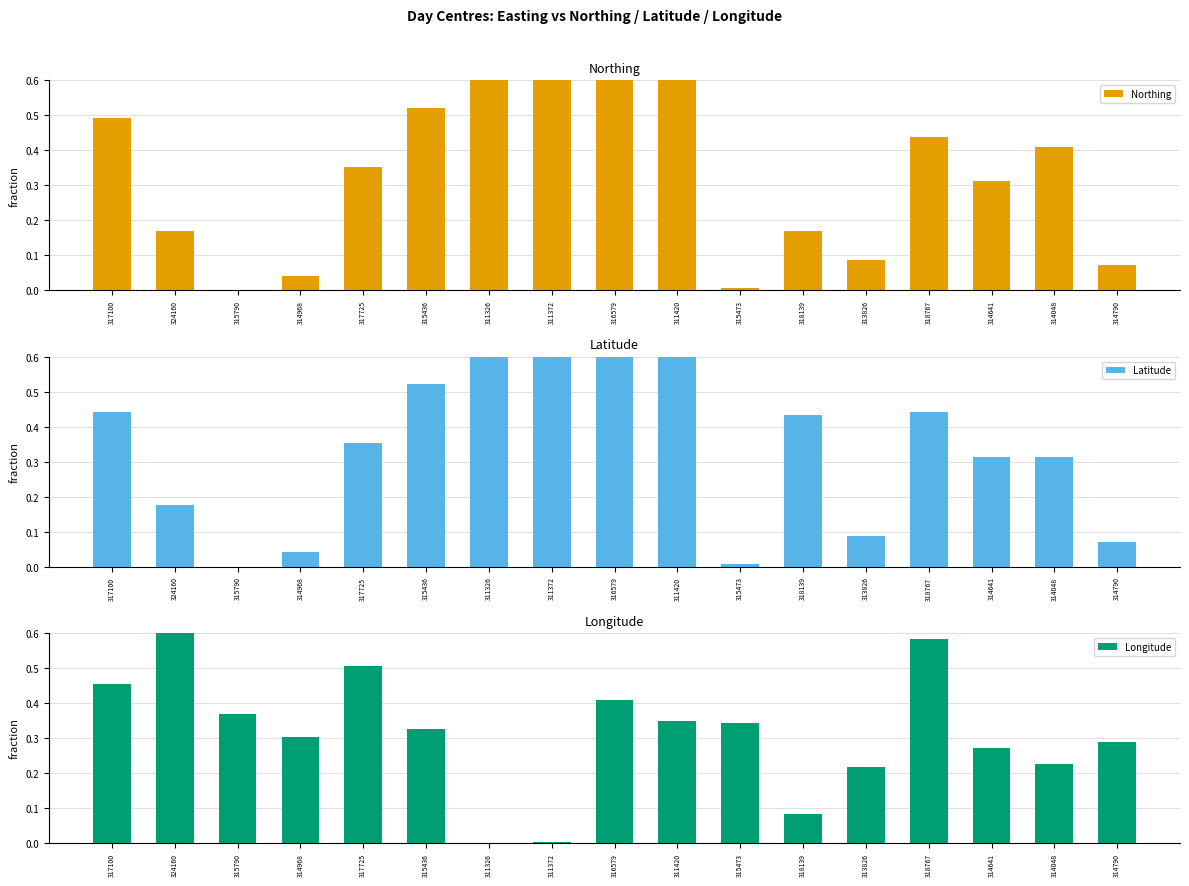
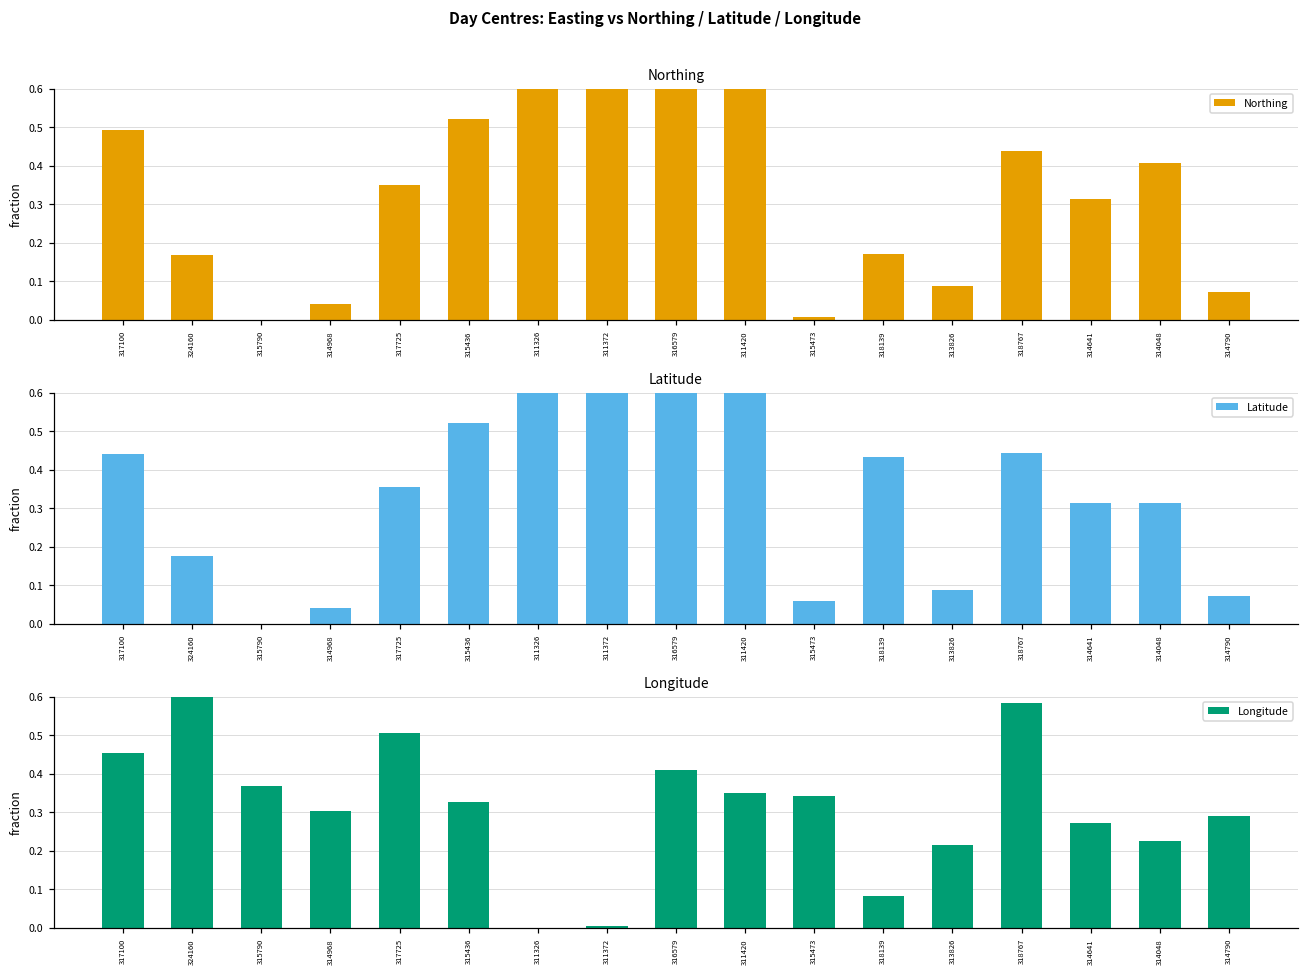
Latitude, 315473: 0.01 -> 0.06
